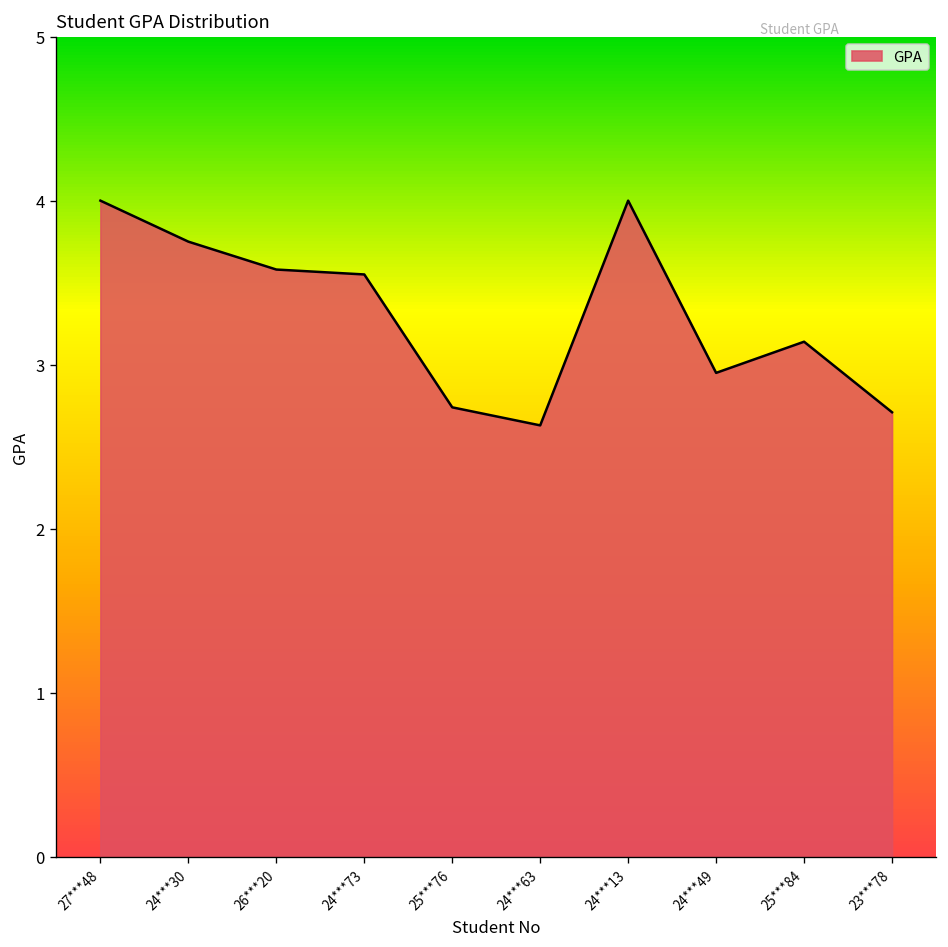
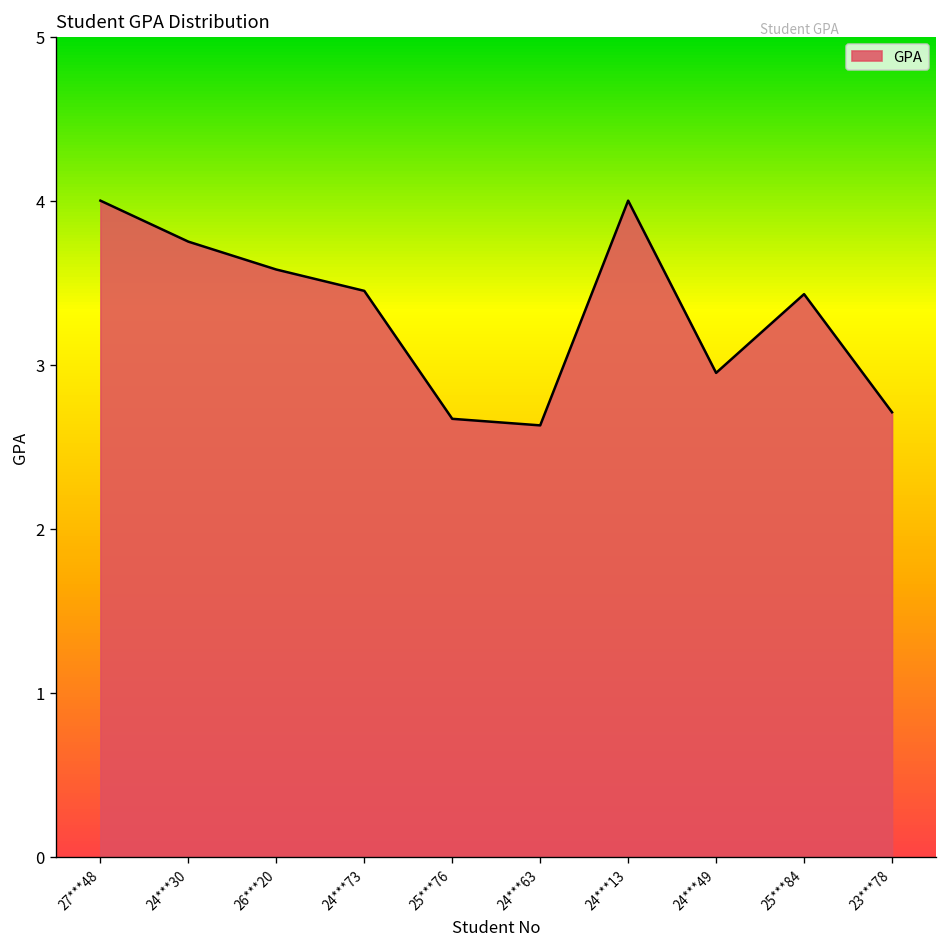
24***73: 3.55 -> 3.45
25***76: 2.74 -> 2.67
25***84: 3.14 -> 3.43
